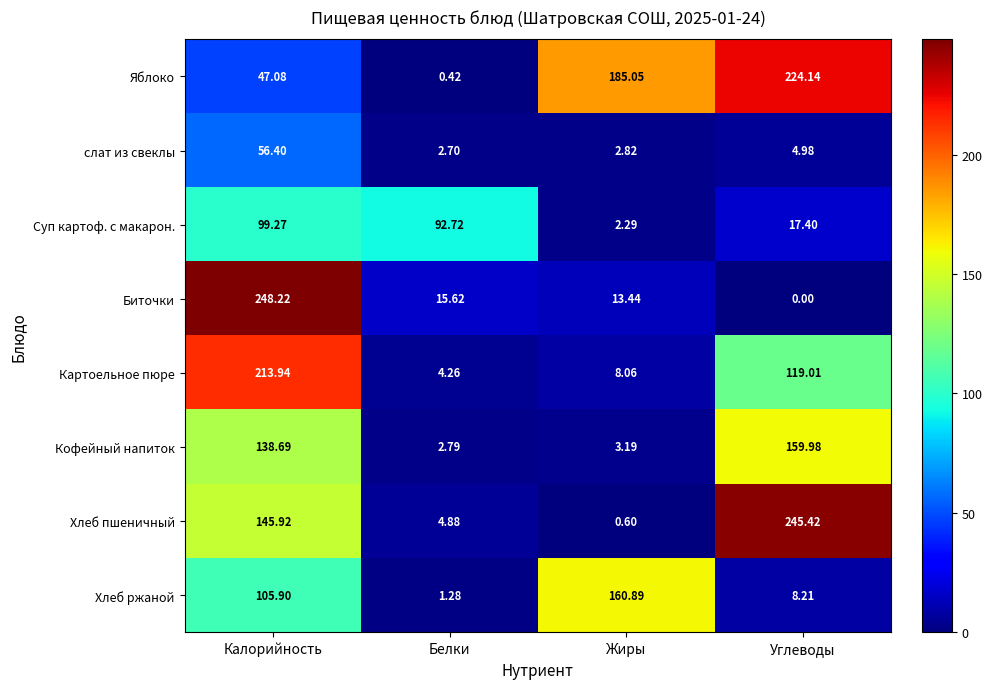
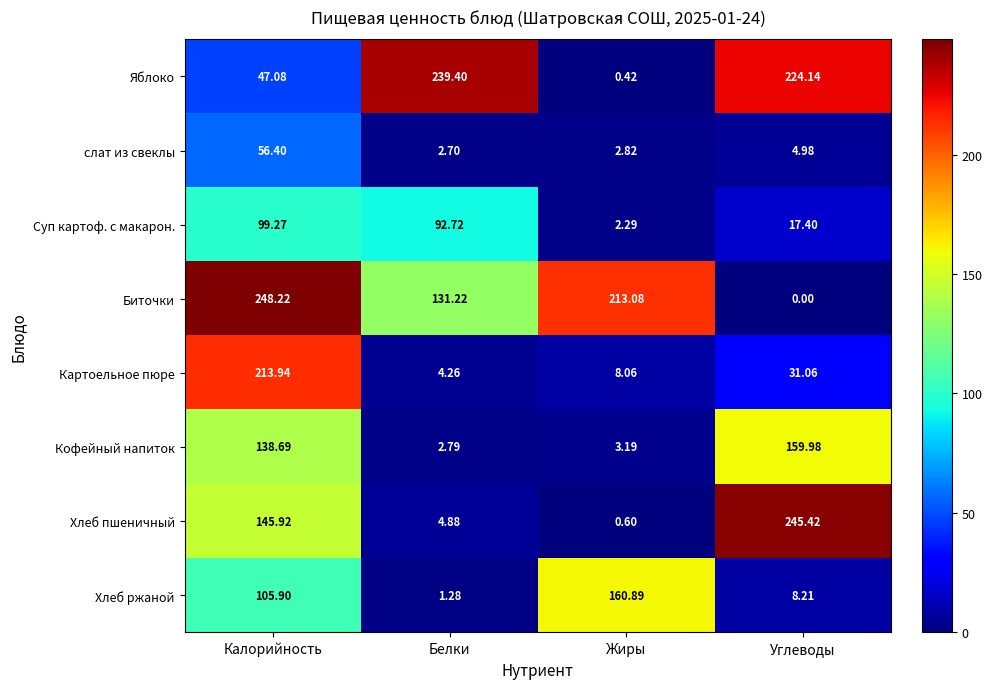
Яблоко, Белки: 0.42 -> 239.40
Яблоко, Жиры: 185.05 -> 0.42
Биточки, Белки: 15.62 -> 131.22
Биточки, Жиры: 13.44 -> 213.08
Картоельное пюре, Углеводы: 119.01 -> 31.06
